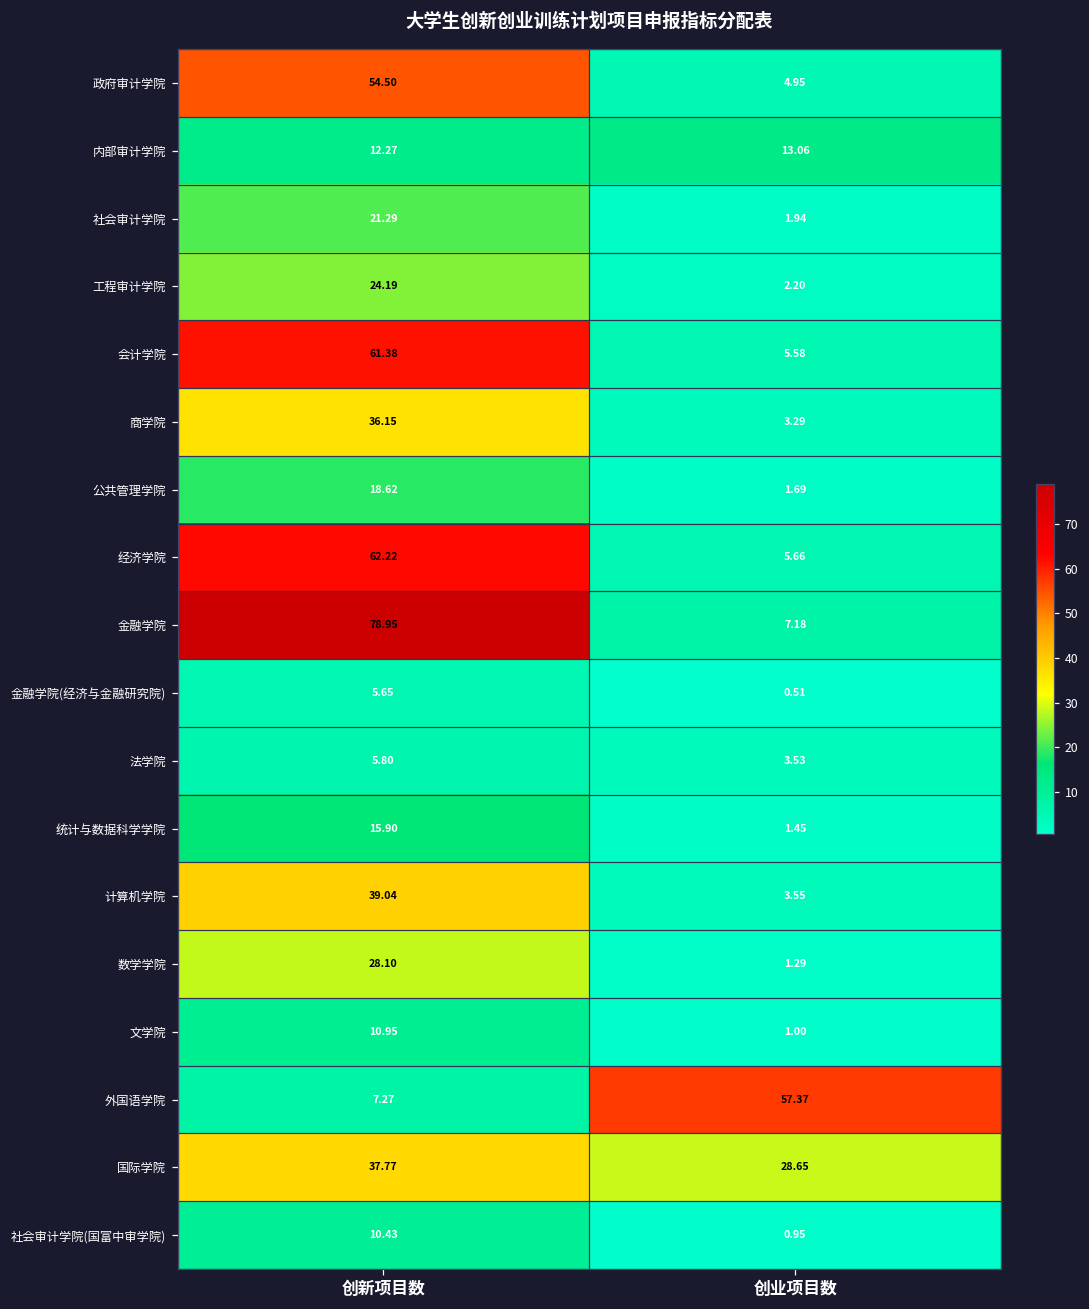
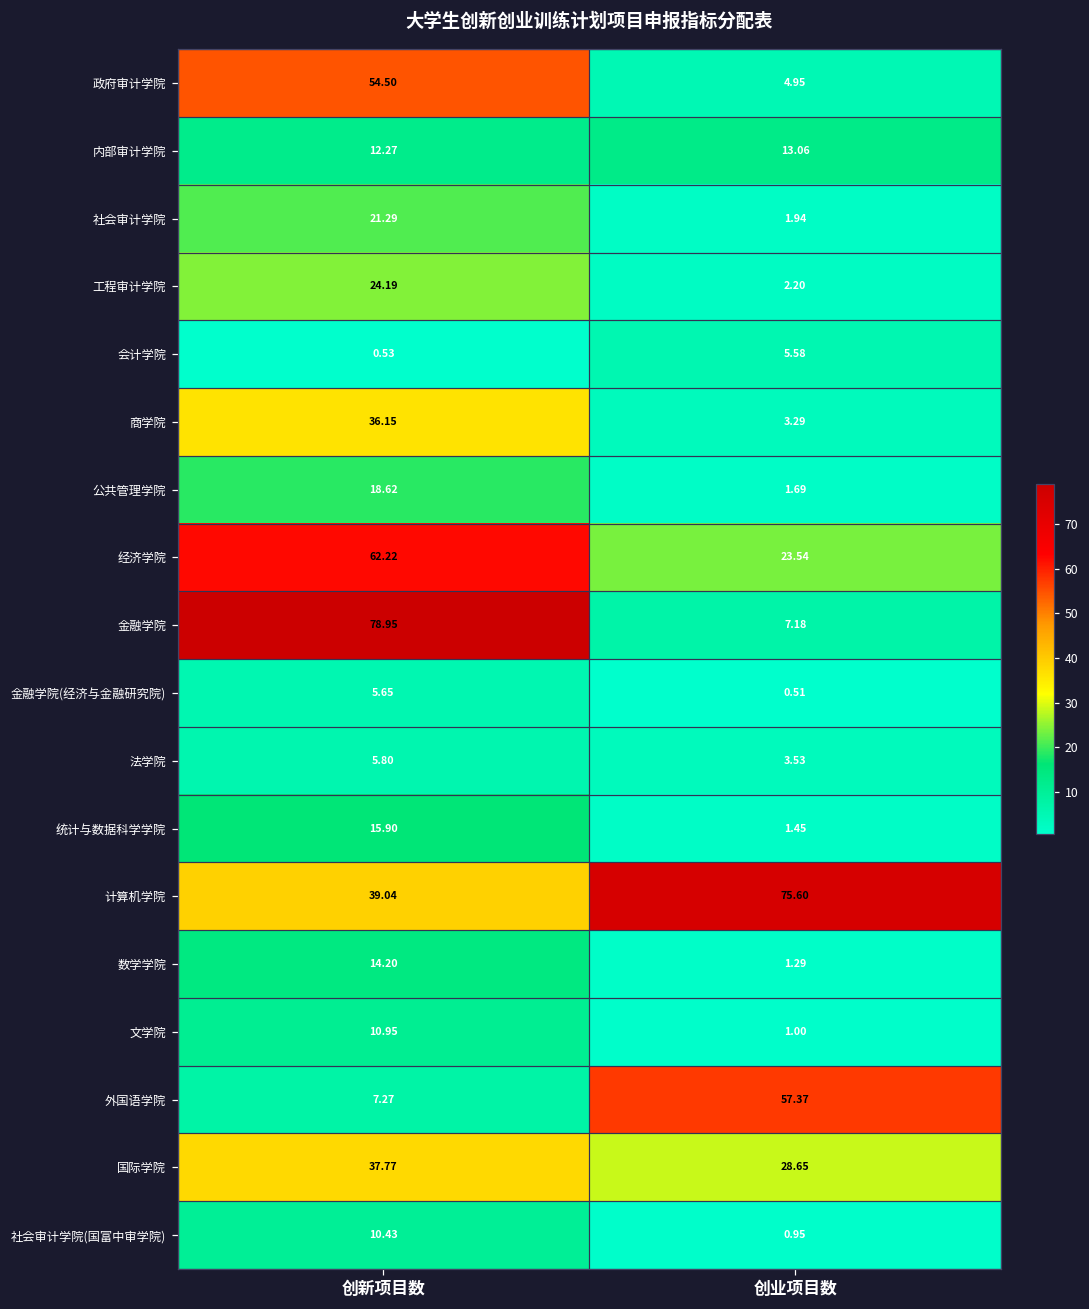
会计学院, 创新项目数: 61.38 -> 0.53
经济学院, 创业项目数: 5.66 -> 23.54
计算机学院, 创业项目数: 3.55 -> 75.60
数学学院, 创新项目数: 28.10 -> 14.20
